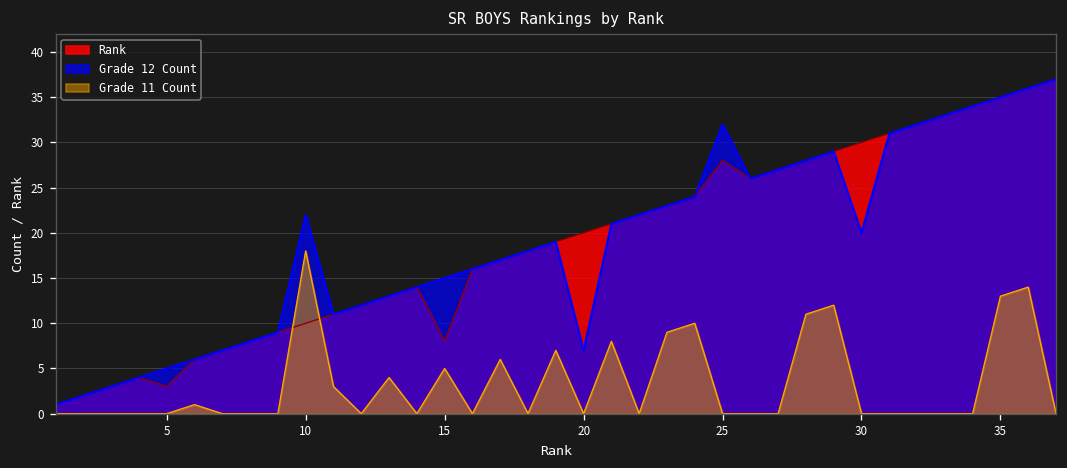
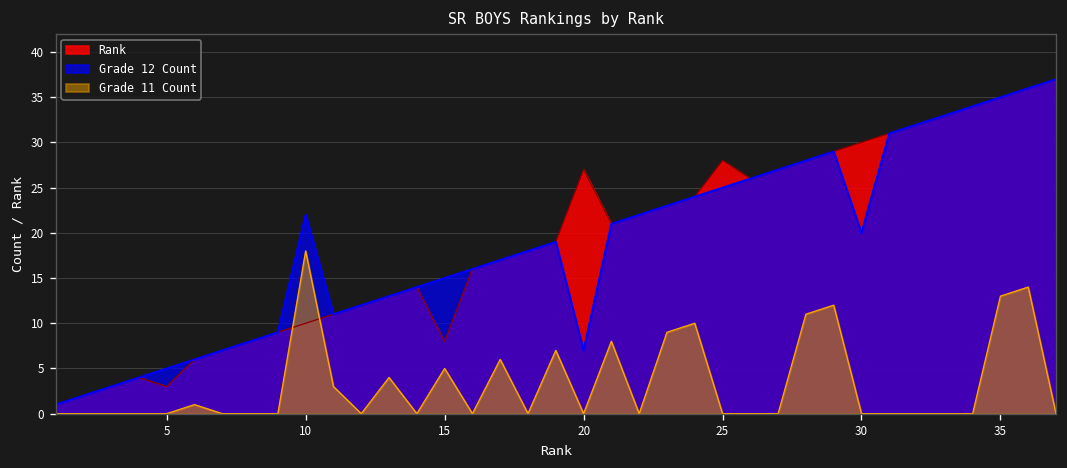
Rank, 20: 20 -> 27
Grade 12 Count, 25: 32 -> 25
